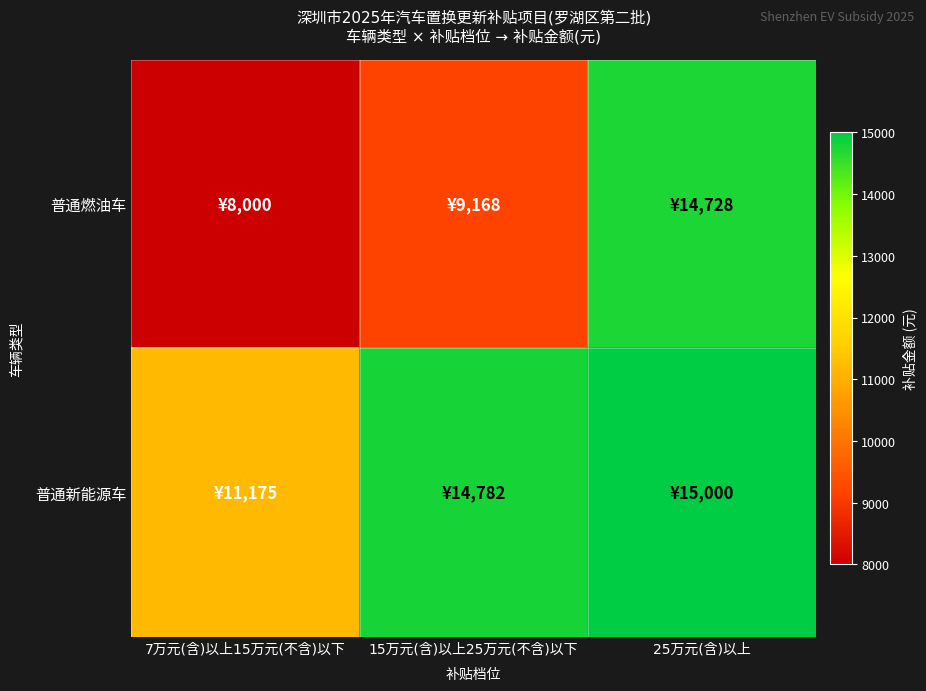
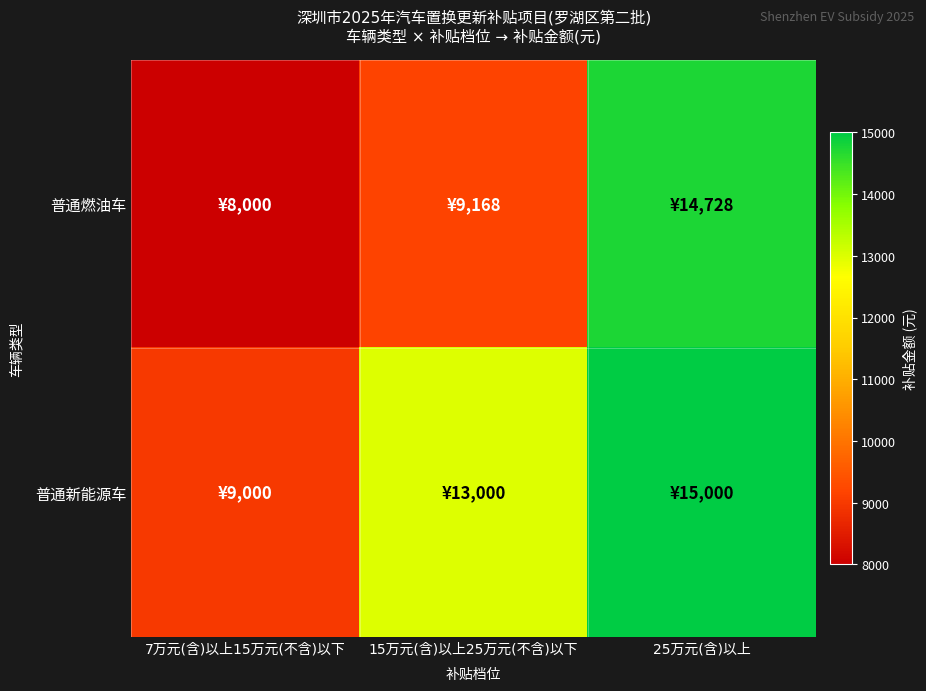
普通新能源车, 7万元(含)以上15万元(不含)以下: ¥11,175 -> ¥9,000
普通新能源车, 15万元(含)以上25万元(不含)以下: ¥14,782 -> ¥13,000
